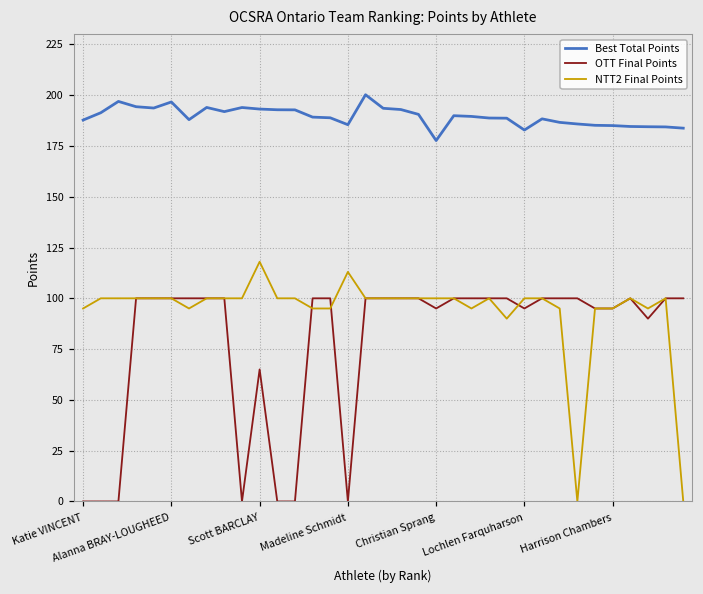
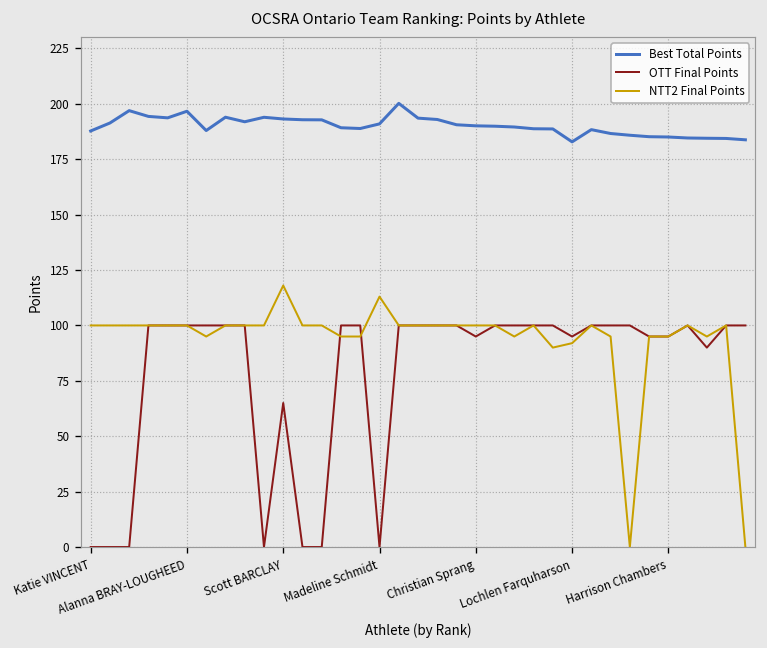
NTT2 Final Points, Katie VINCENT: 95 -> 100
Best Total Points, Madeline Schmidt: 185 -> 191
Best Total Points, Christian Sprang: 178 -> 190
NTT2 Final Points, Lochlen Farquharson: 100 -> 92
